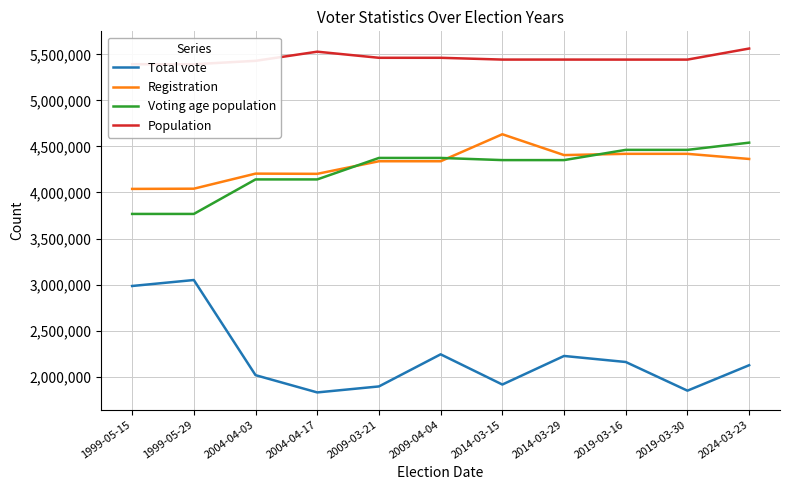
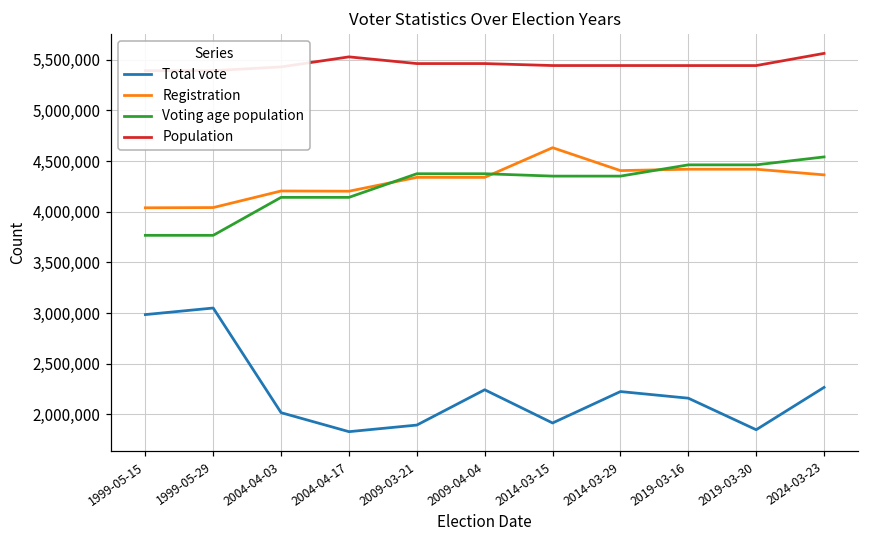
Total vote, 2024-03-23: 2,100,000 -> 2,300,000
